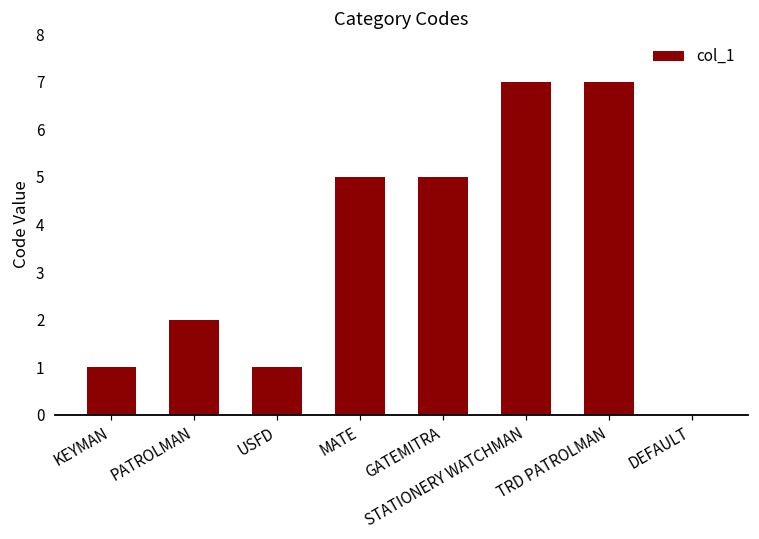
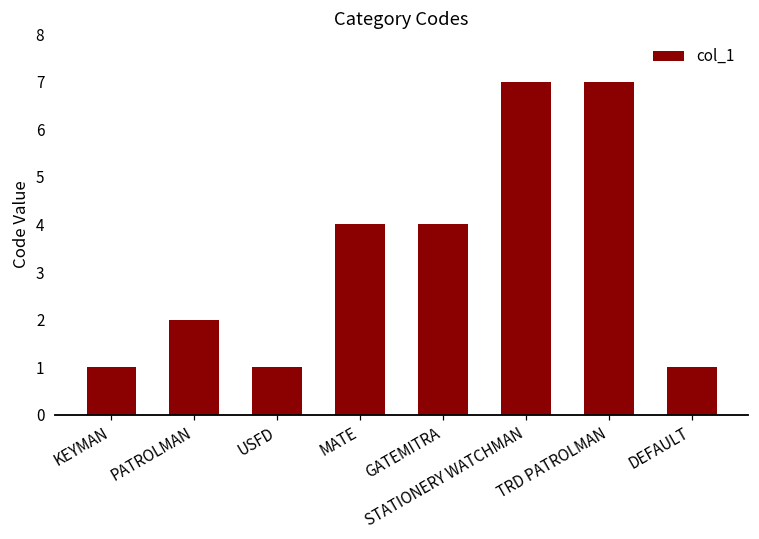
MATE: 5 -> 4
GATEMITRA: 5 -> 4
DEFAULT: 0 -> 1
